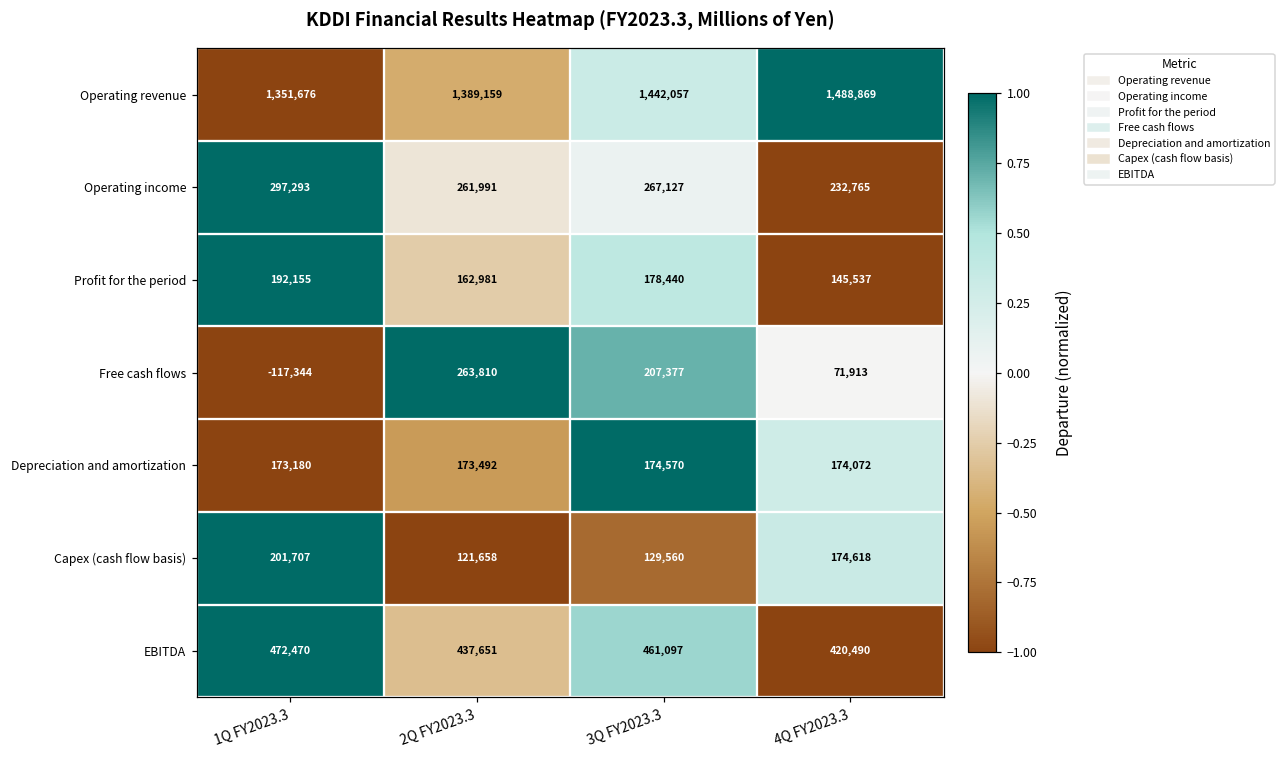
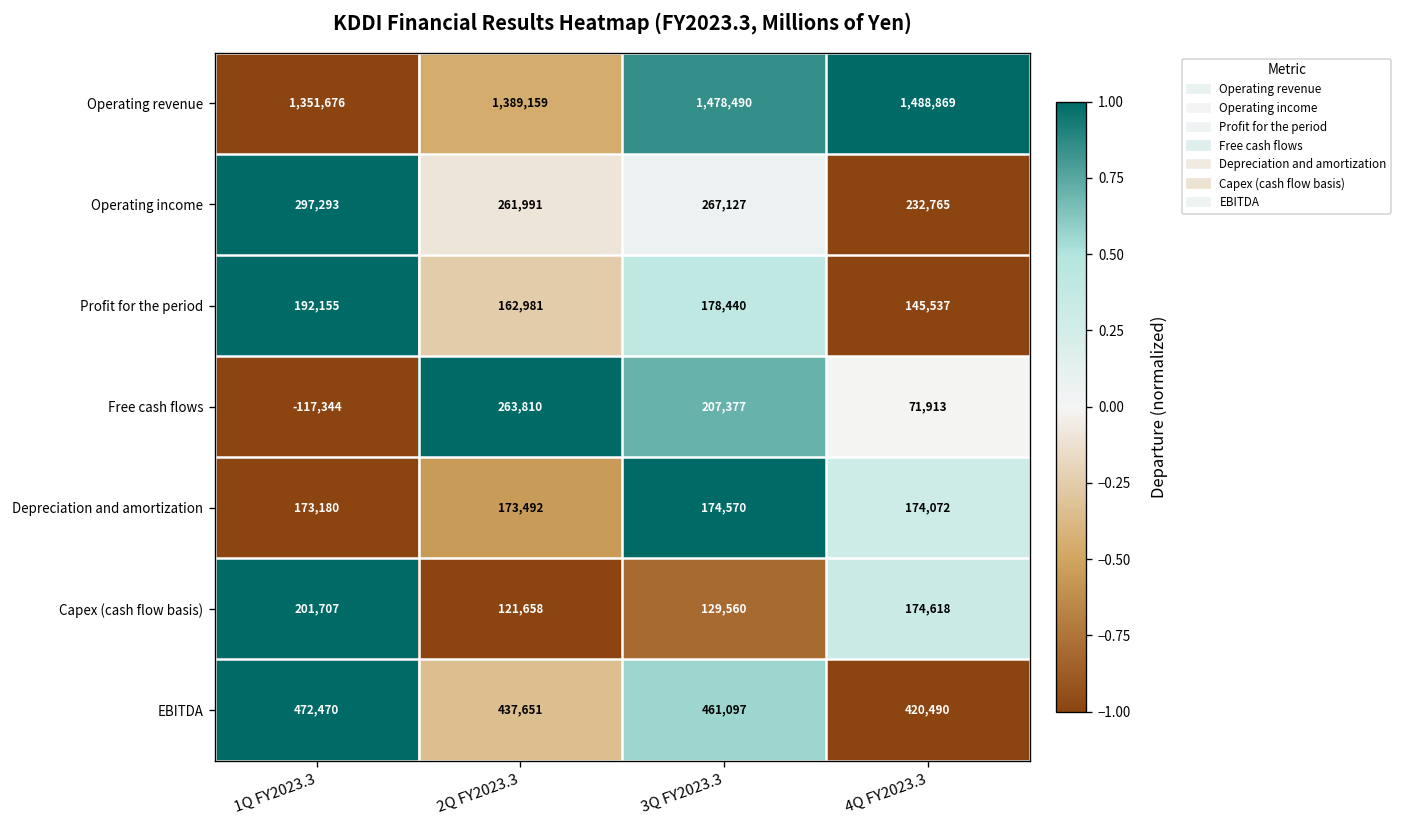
Operating revenue, 3Q FY2023.3: 1,442,057 -> 1,478,490
